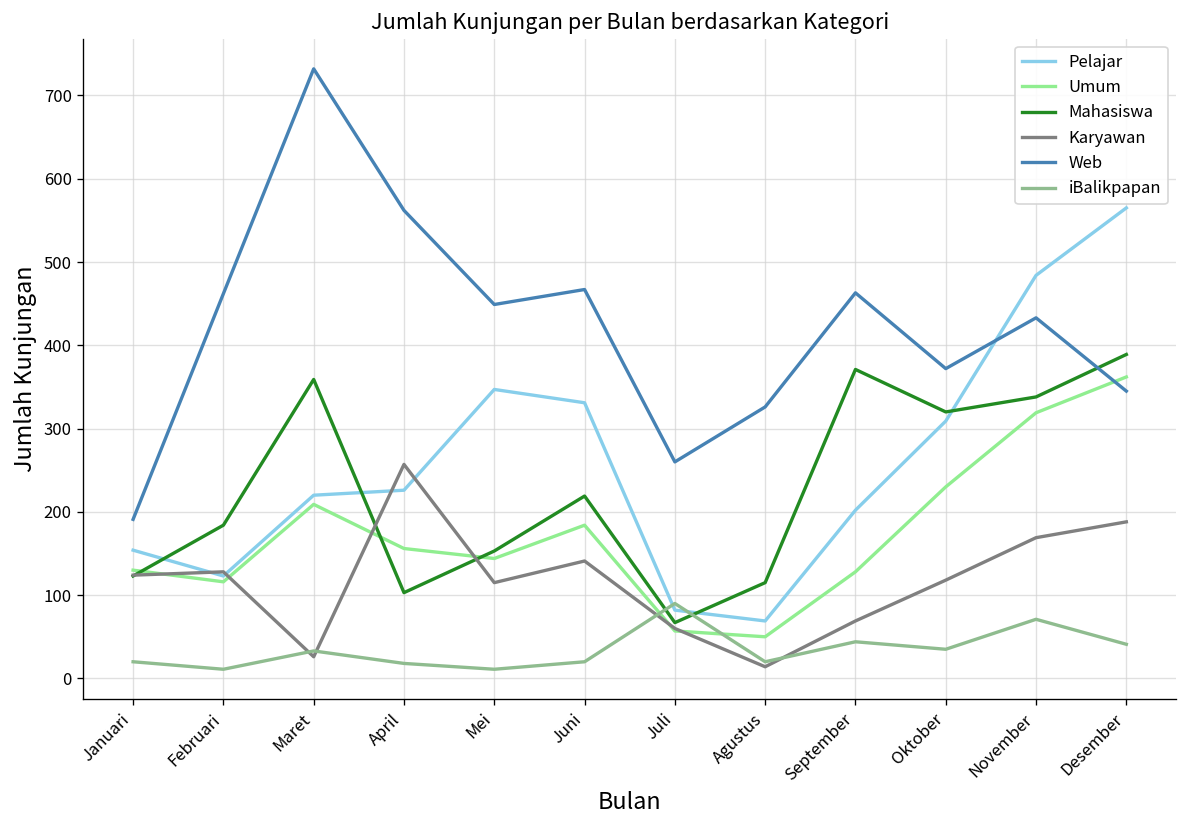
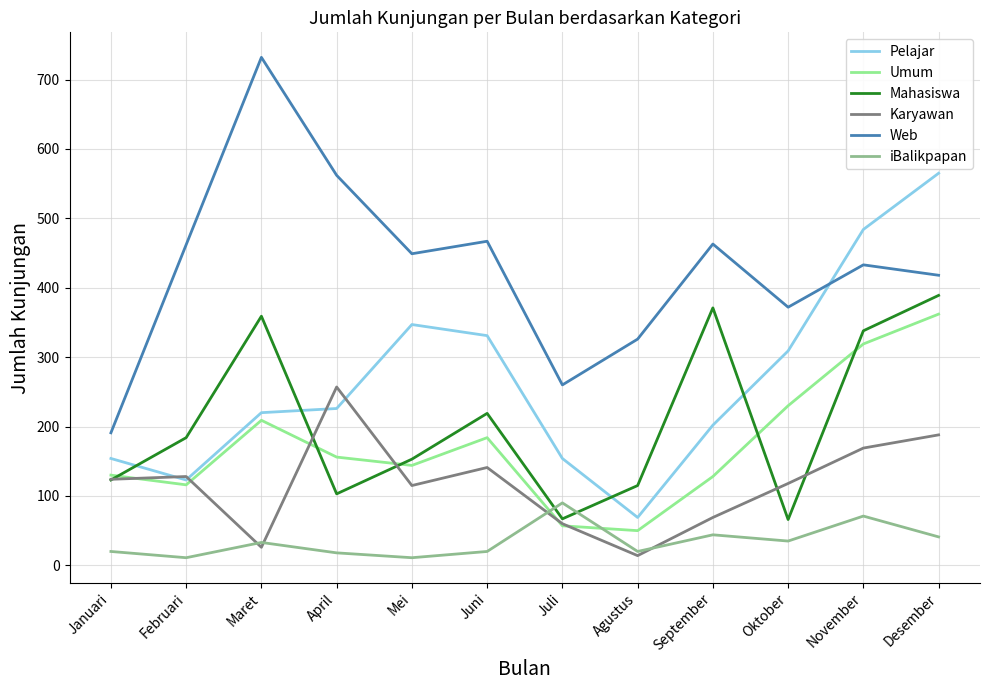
Pelajar, Juli: 80 -> 150
Mahasiswa, Oktober: 320 -> 70
Web, Desember: 350 -> 420
